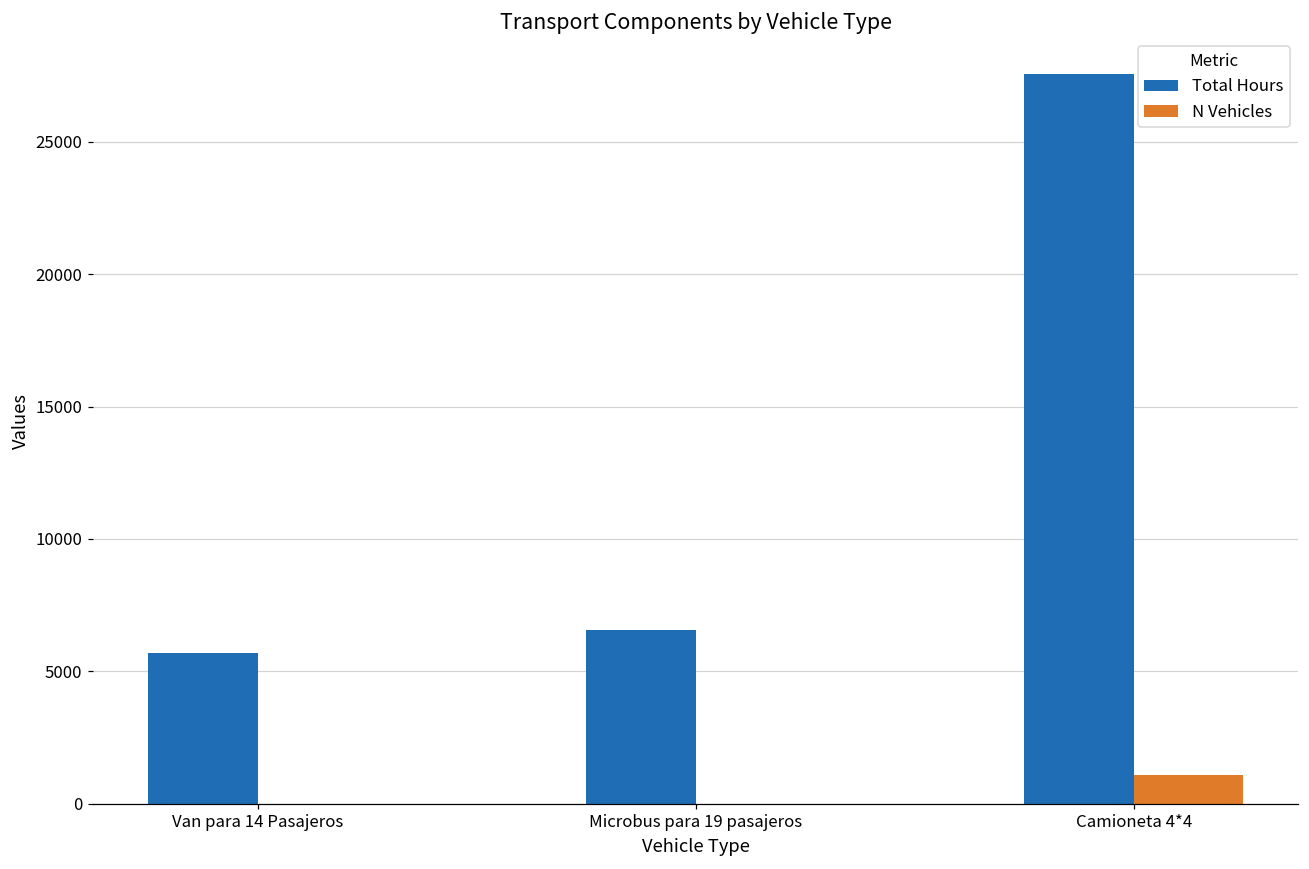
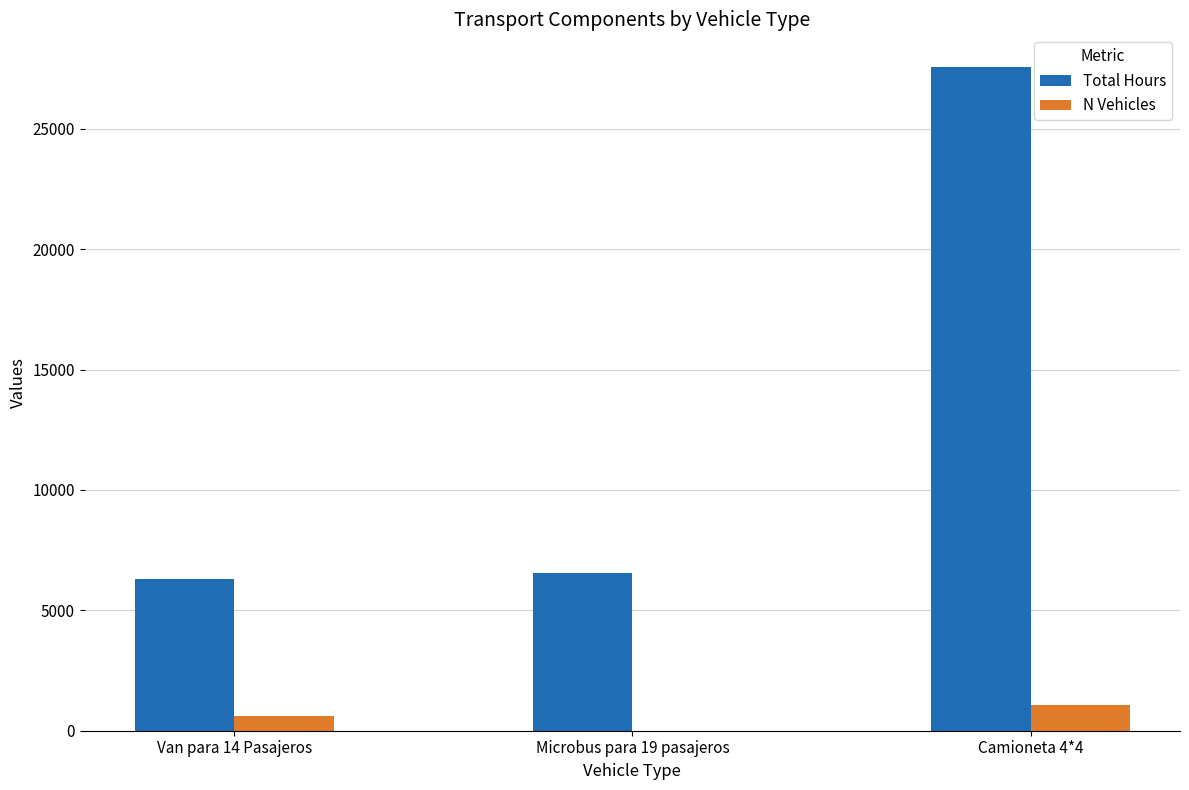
Total Hours, Van para 14 Pasajeros: 5700 -> 6300
N Vehicles, Van para 14 Pasajeros: 0 -> 600
